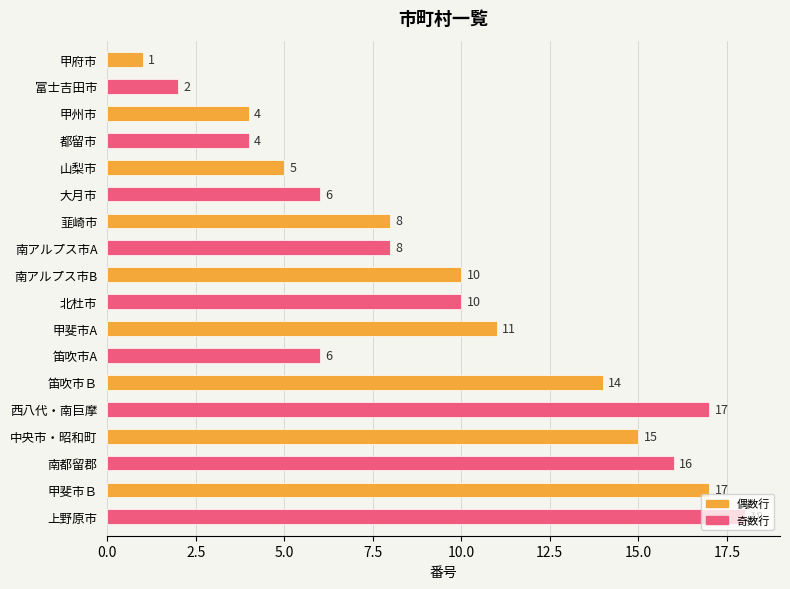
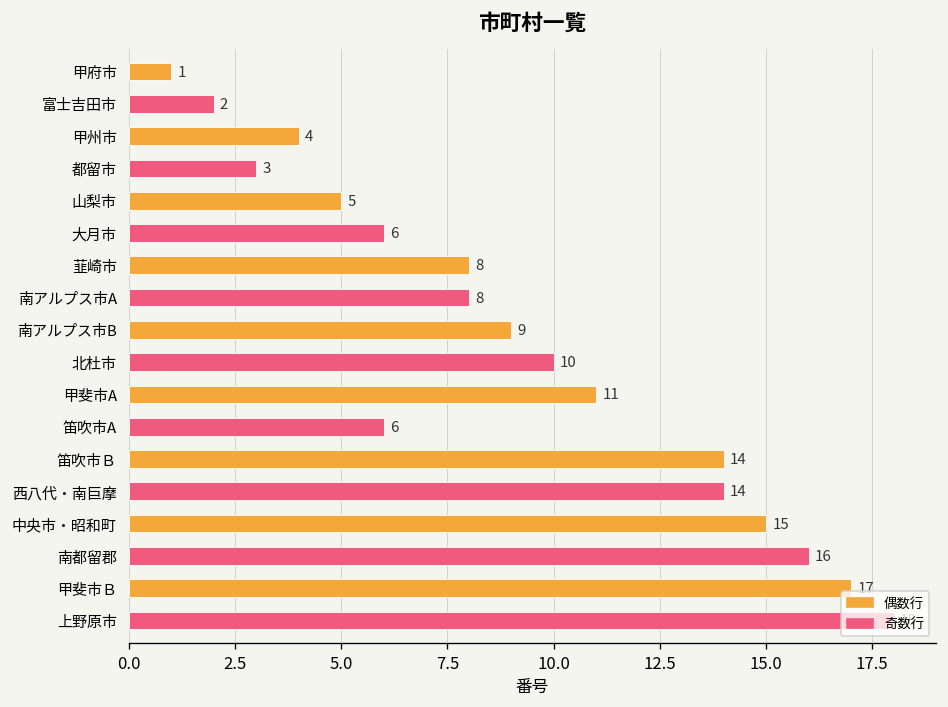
都留市: 4 -> 3
南アルプス市B: 10 -> 9
西八代・南巨摩: 17 -> 14
